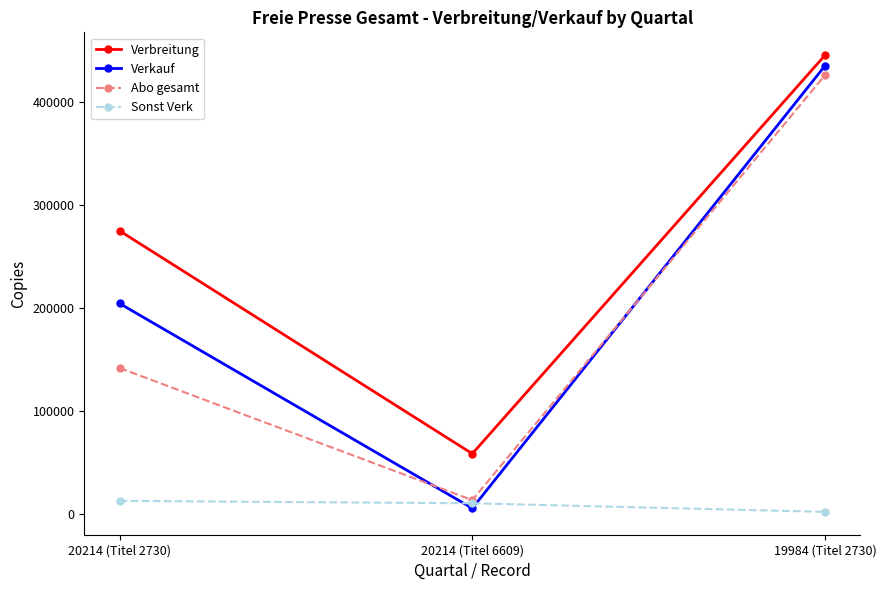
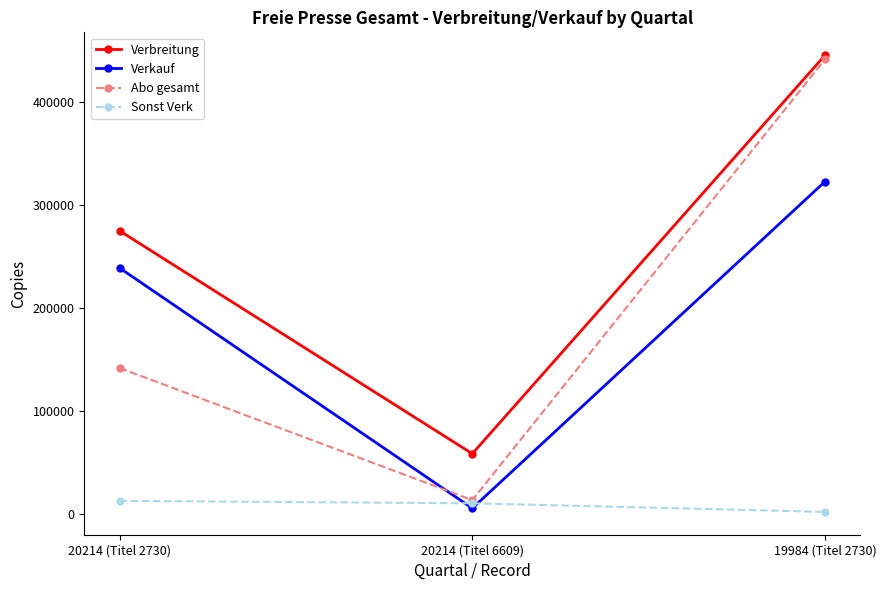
Verkauf, 20214 (Titel 2730): 204000 -> 239000
Verkauf, 19984 (Titel 2730): 435000 -> 323000
Abo gesamt, 19984 (Titel 2730): 426000 -> 441000
